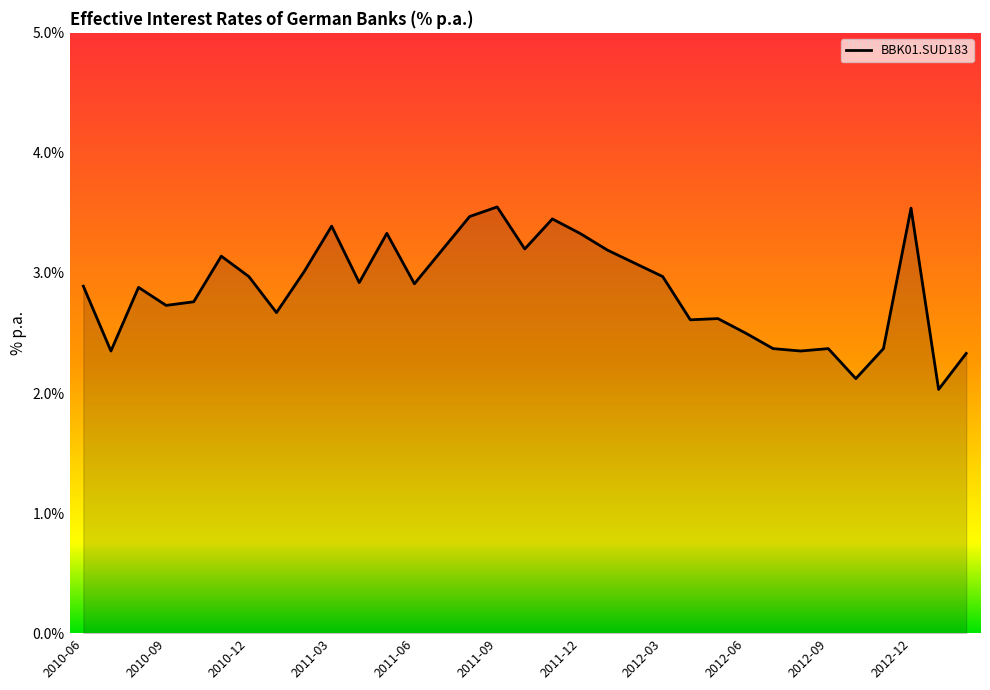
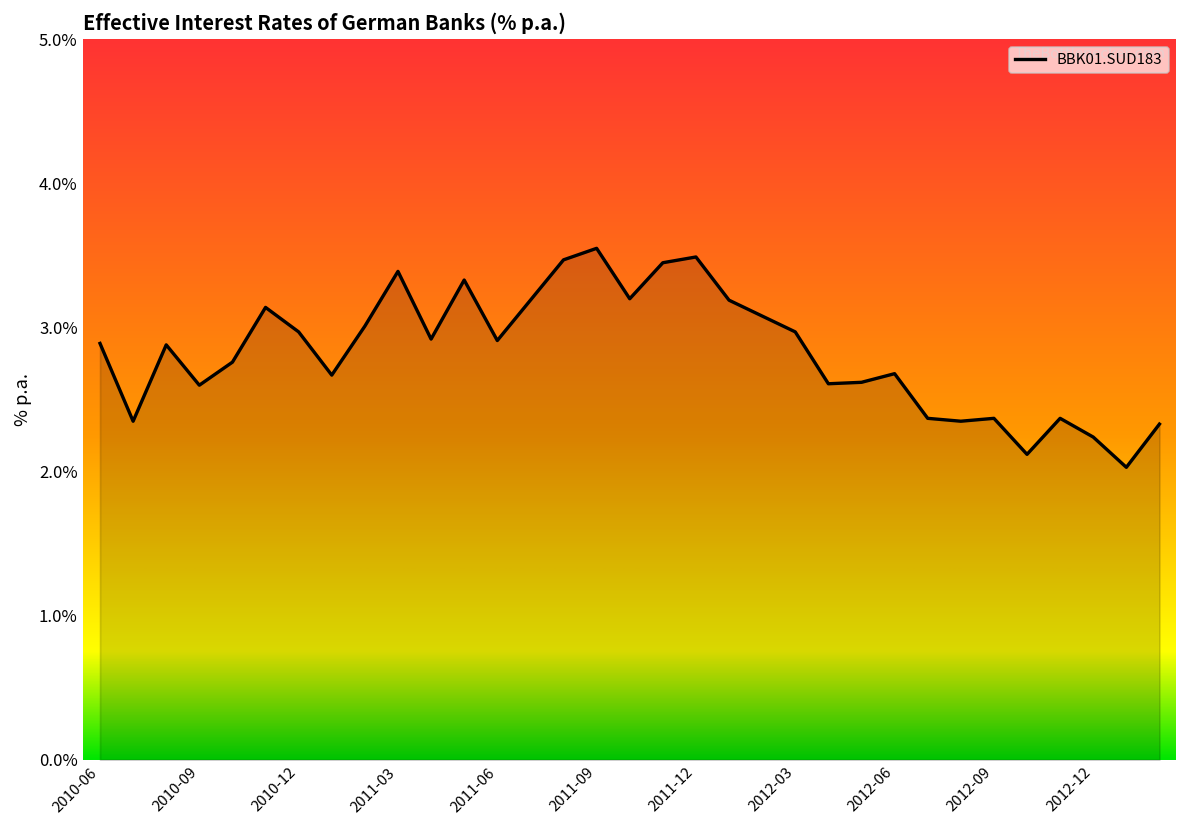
2010-09: 2.73% -> 2.60%
2011-12: 3.33% -> 3.49%
2012-06: 2.50% -> 2.68%
2012-12: 3.54% -> 2.24%
